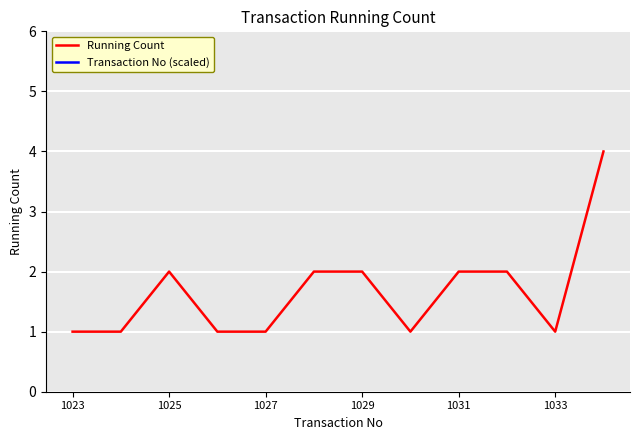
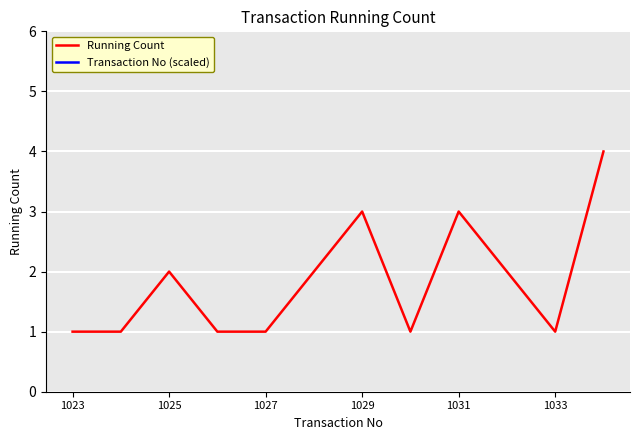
Running Count, 1029: 2 -> 3
Running Count, 1031: 2 -> 3
